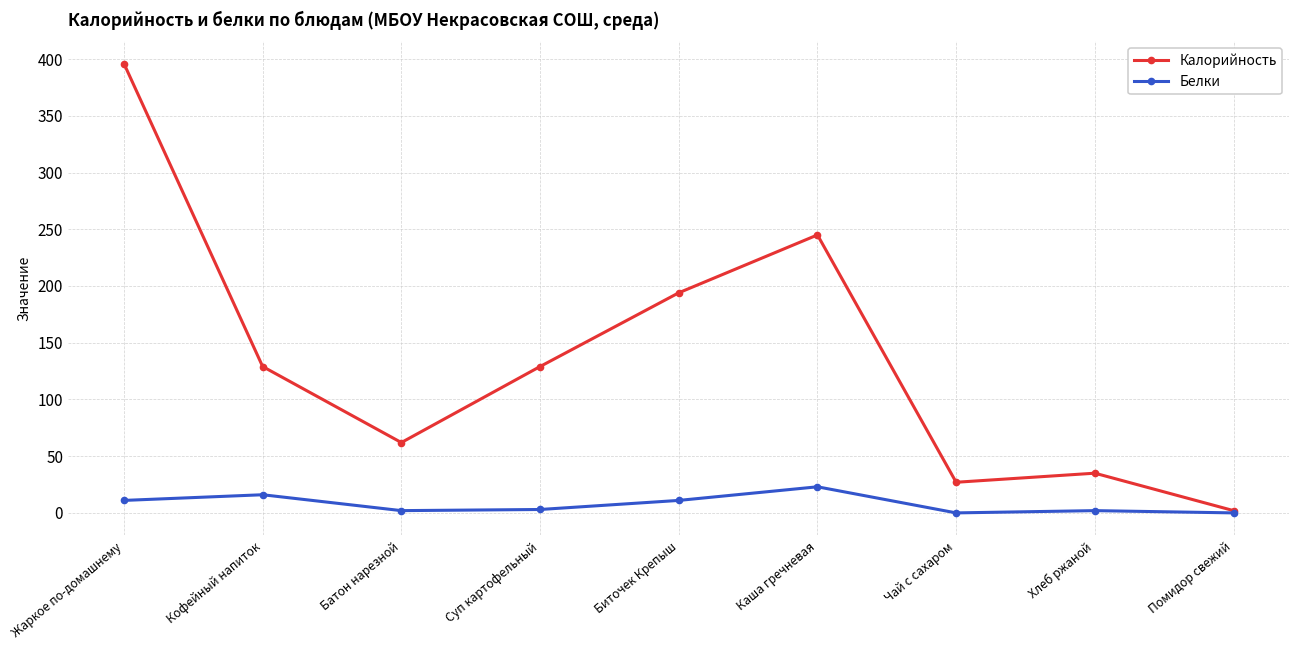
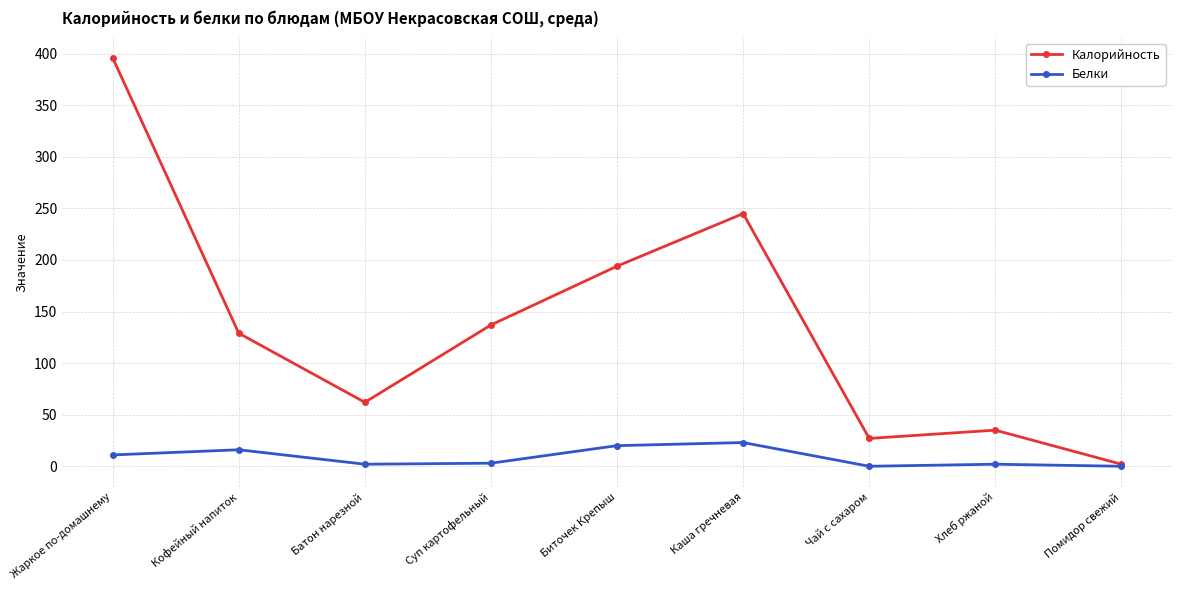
Калорийность, Суп картофельный: 129 -> 137
Белки, Биточек Крепыш: 11 -> 20
